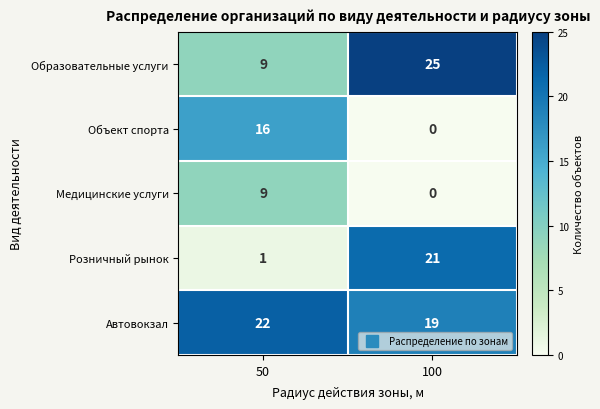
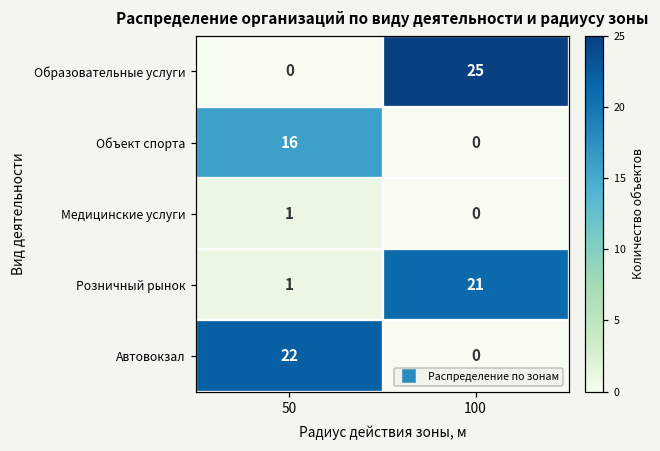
Образовательные услуги, 50: 9 -> 0
Медицинские услуги, 50: 9 -> 1
Автовокзал, 100: 19 -> 0
